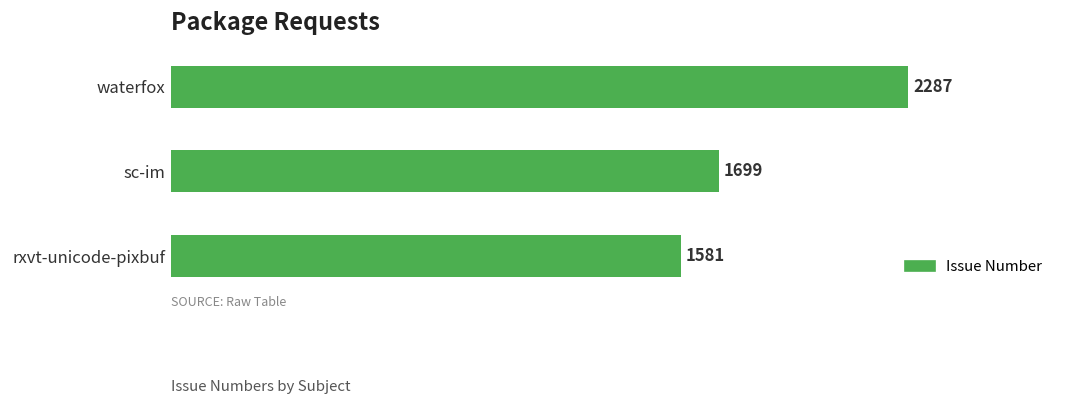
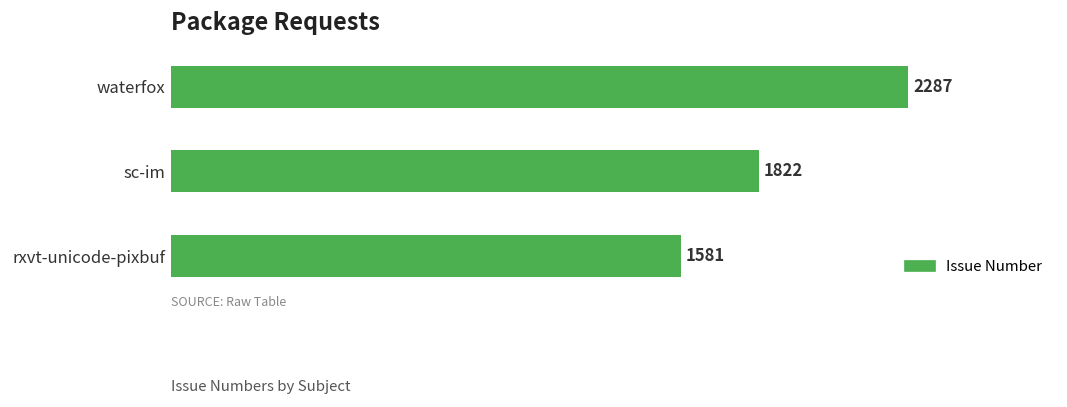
sc-im: 1699 -> 1822
